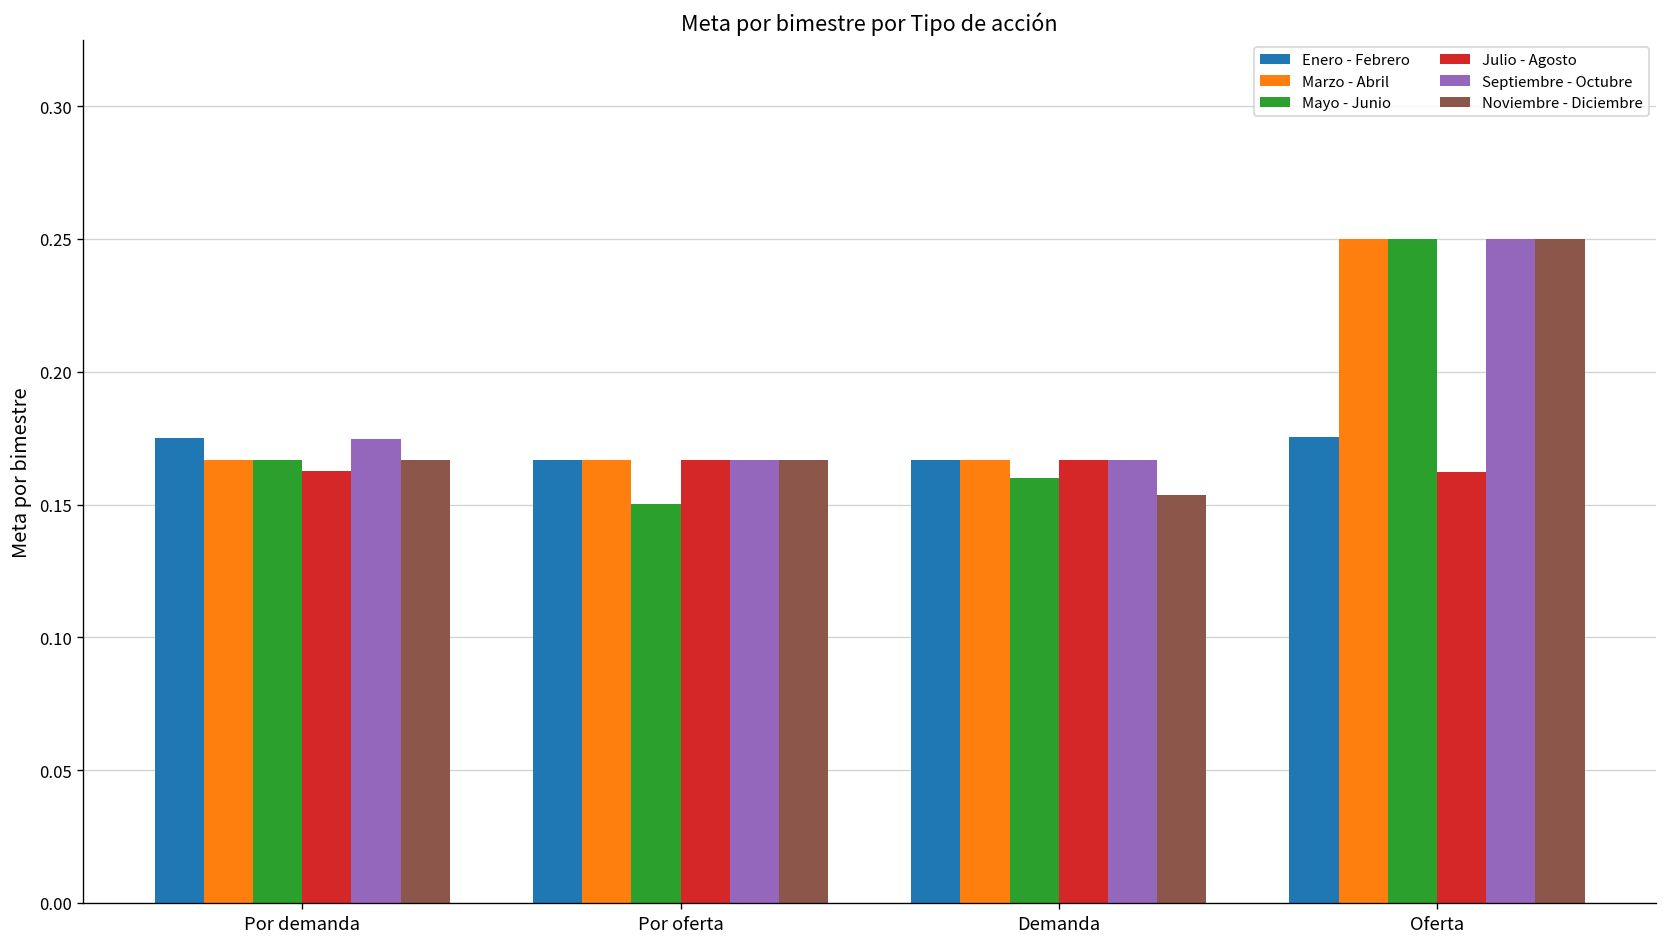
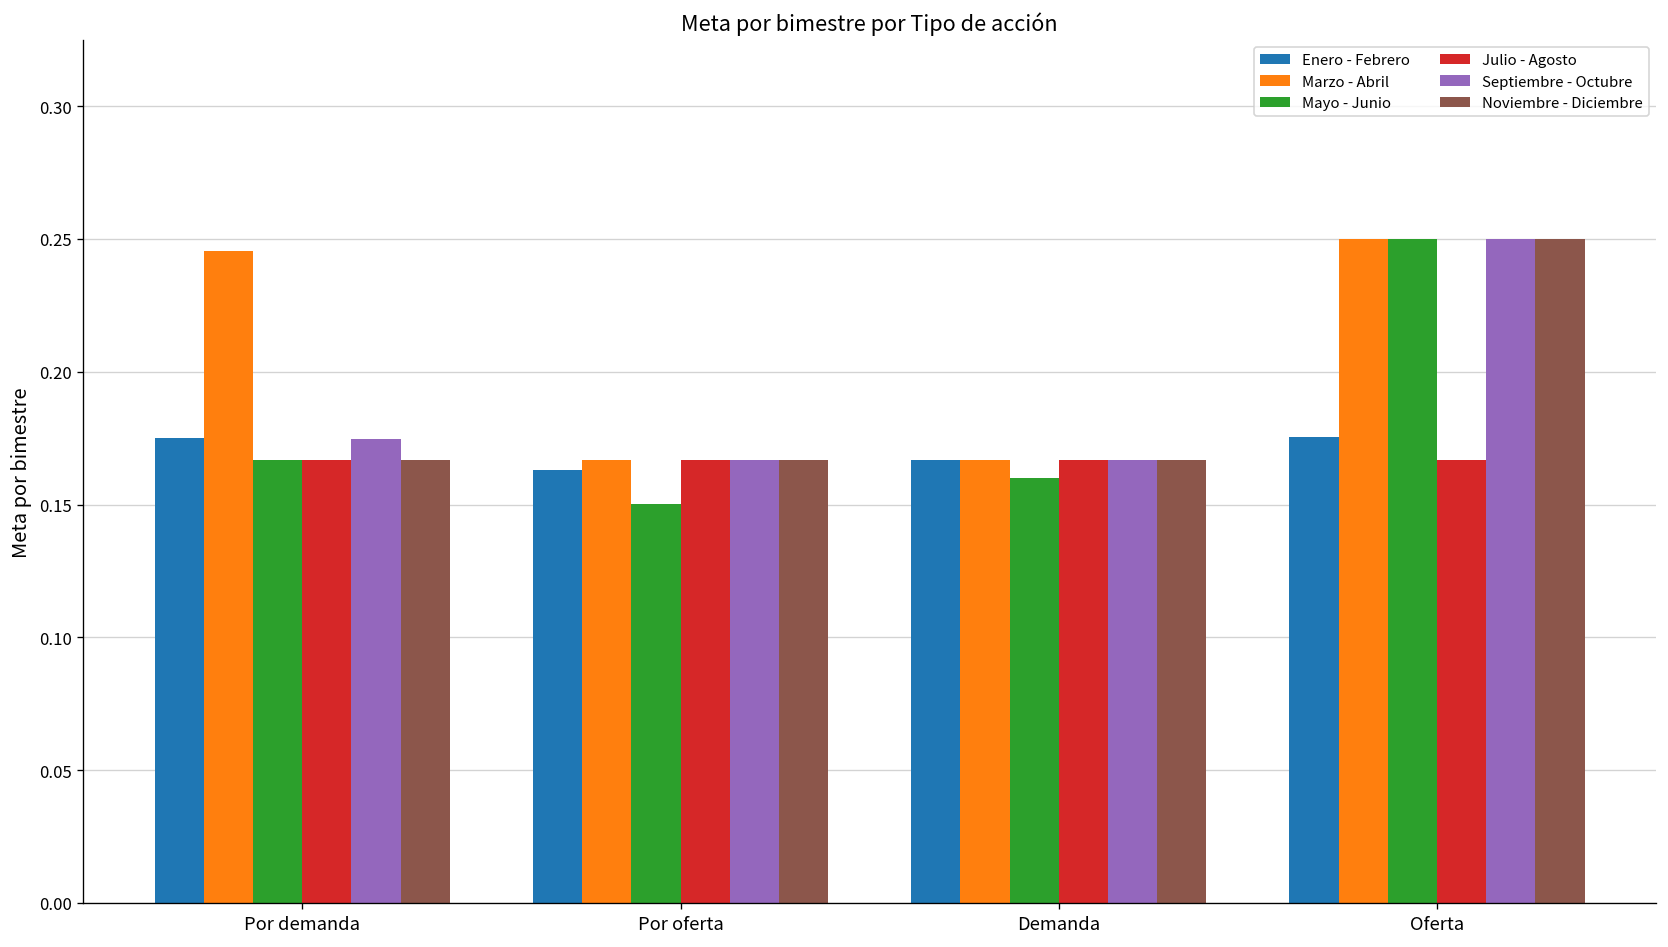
Marzo - Abril, Por demanda: 0.167 -> 0.245
Julio - Agosto, Por demanda: 0.163 -> 0.167
Enero - Febrero, Por oferta: 0.167 -> 0.163
Noviembre - Diciembre, Demanda: 0.154 -> 0.167
Julio - Agosto, Oferta: 0.162 -> 0.167
